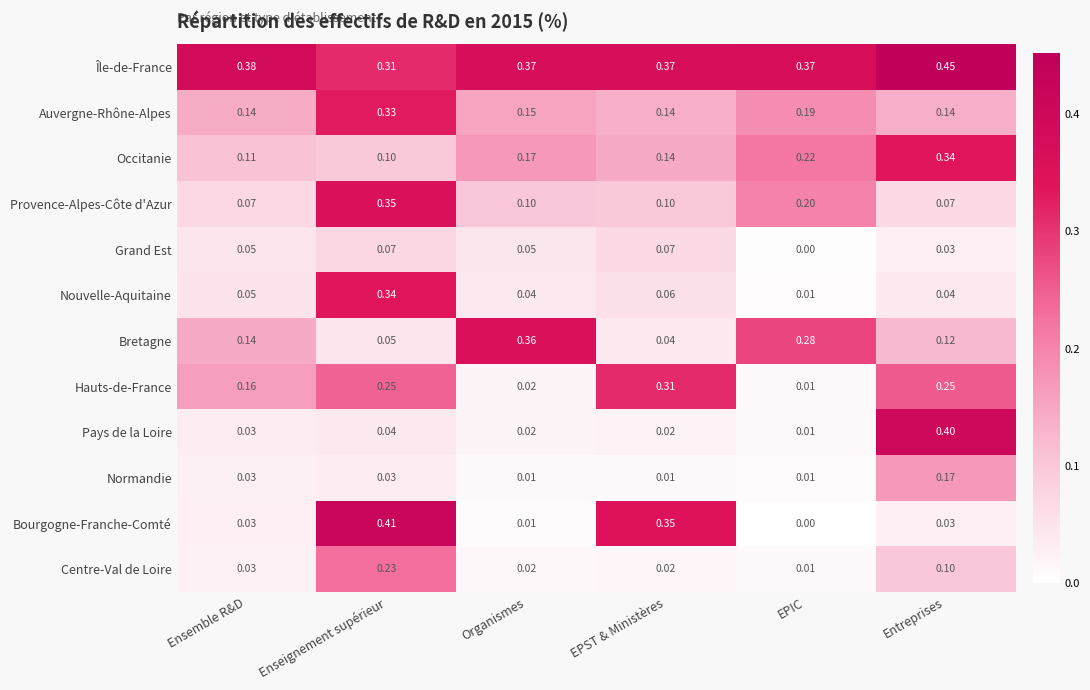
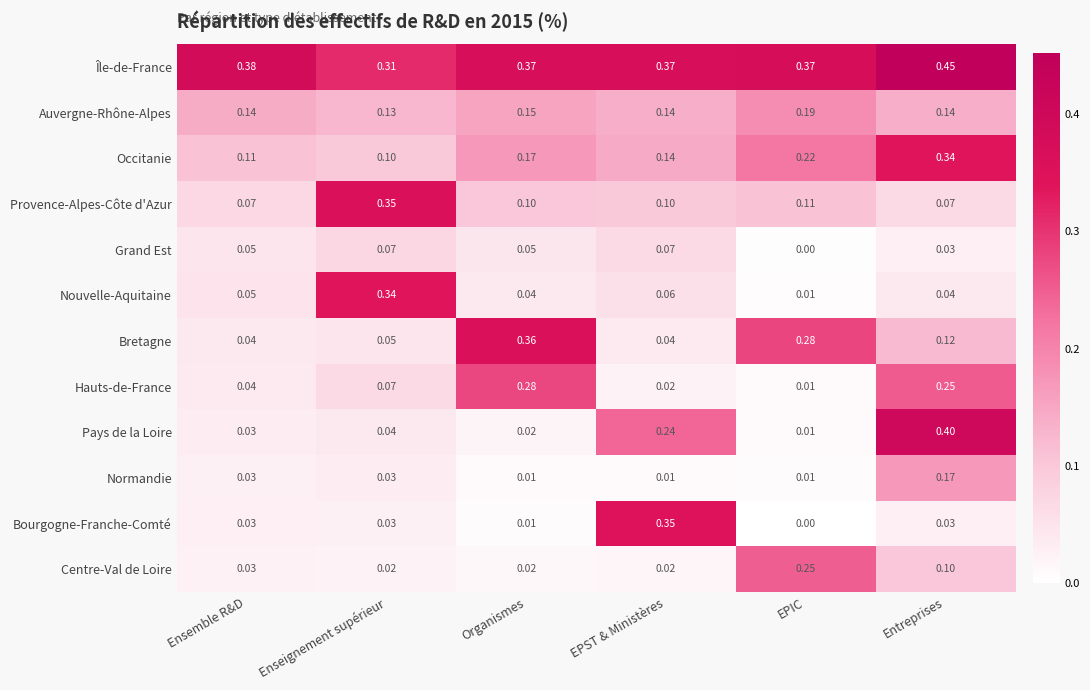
Auvergne-Rhône-Alpes, Enseignement supérieur: 0.33 -> 0.13
Provence-Alpes-Côte d'Azur, EPIC: 0.20 -> 0.11
Bretagne, Ensemble R&D: 0.14 -> 0.04
Hauts-de-France, Ensemble R&D: 0.16 -> 0.04
Hauts-de-France, Enseignement supérieur: 0.25 -> 0.07
Hauts-de-France, Organismes: 0.02 -> 0.28
Hauts-de-France, EPST & Ministères: 0.31 -> 0.02
Pays de la Loire, EPST & Ministères: 0.02 -> 0.24
Bourgogne-Franche-Comté, Enseignement supérieur: 0.41 -> 0.03
Centre-Val de Loire, Enseignement supérieur: 0.23 -> 0.02
Centre-Val de Loire, EPIC: 0.01 -> 0.25
